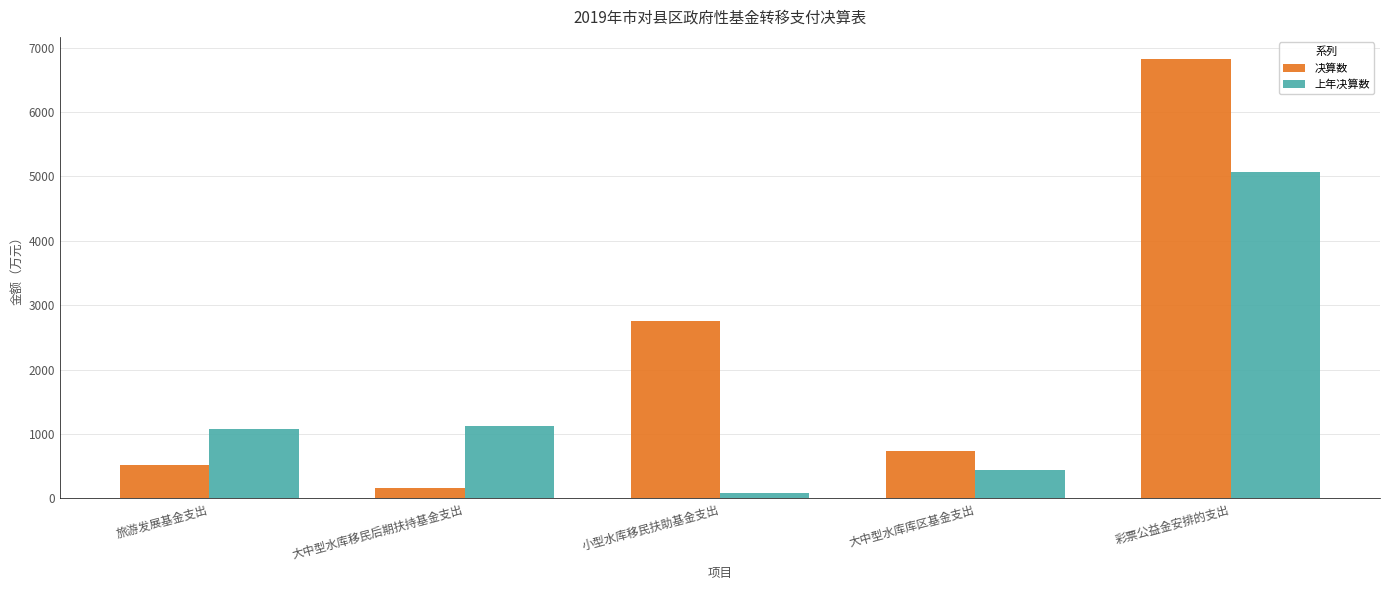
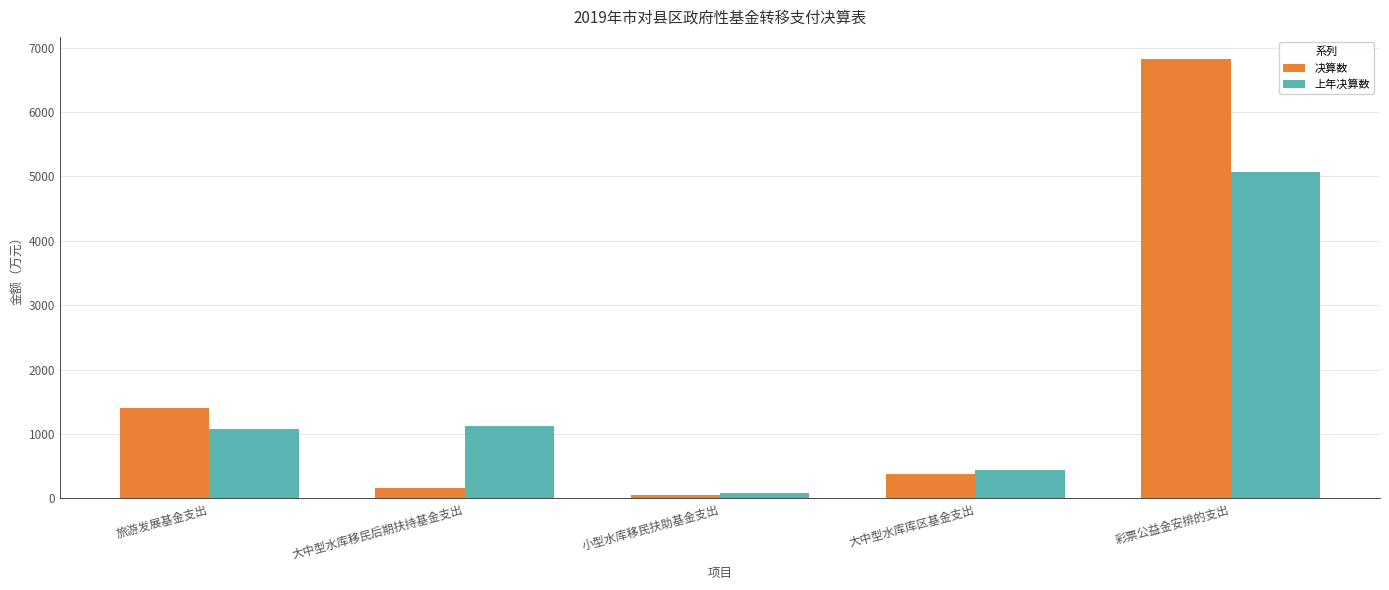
决算数, 旅游发展基金支出: 500 -> 1400
决算数, 小型水库移民扶助基金支出: 2700 -> 0
决算数, 大中型水库库区基金支出: 700 -> 400
